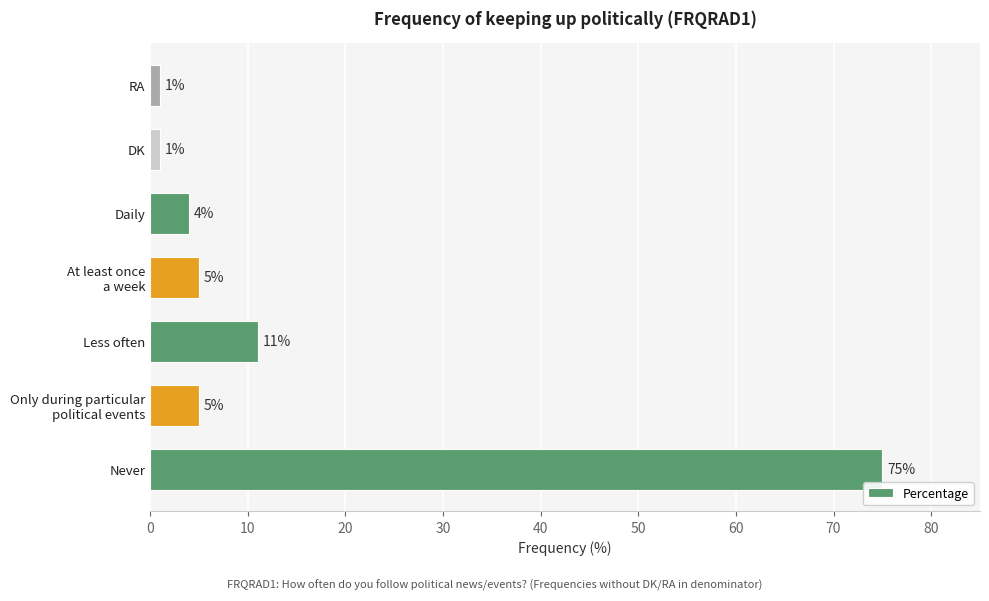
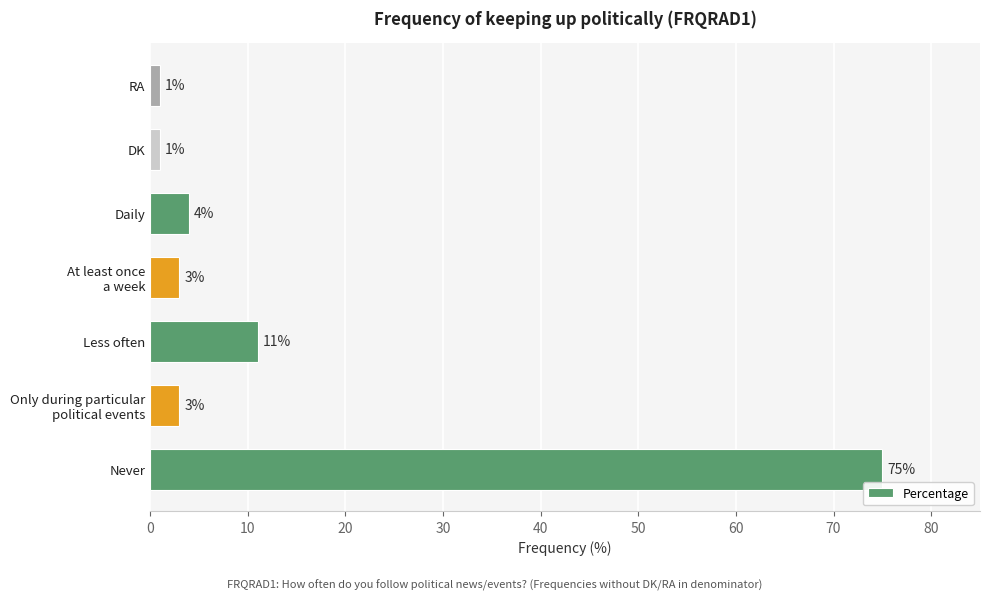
At least once a week: 5% -> 3%
Only during particular political events: 5% -> 3%
